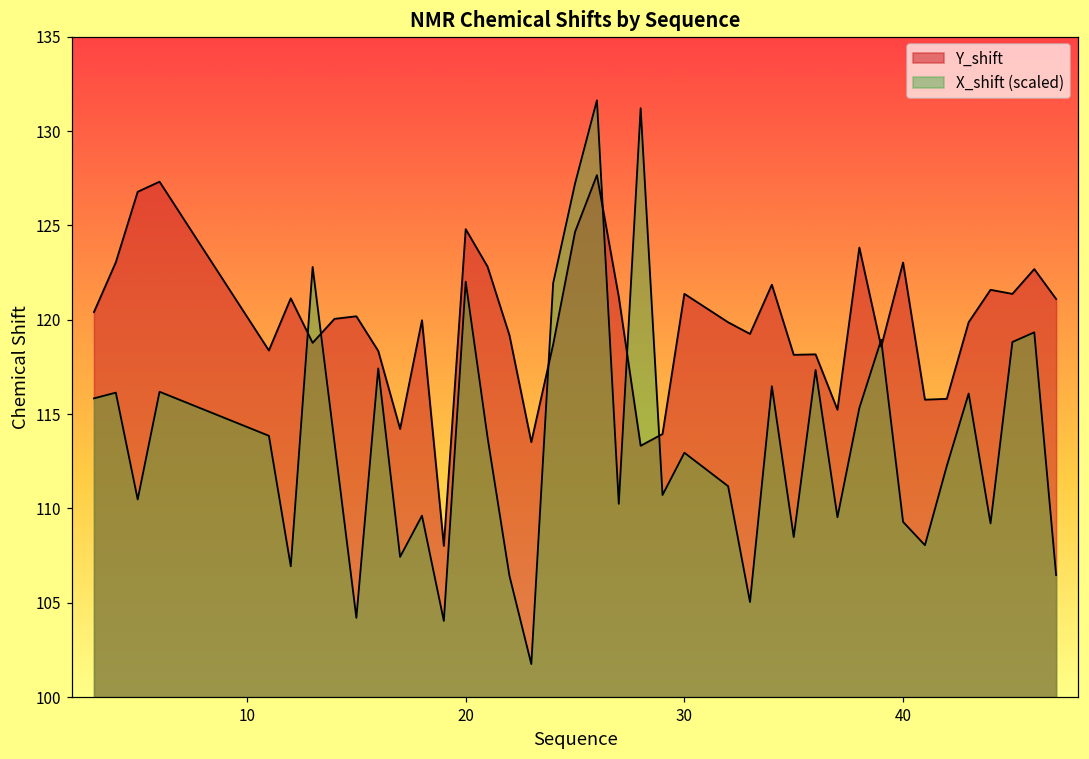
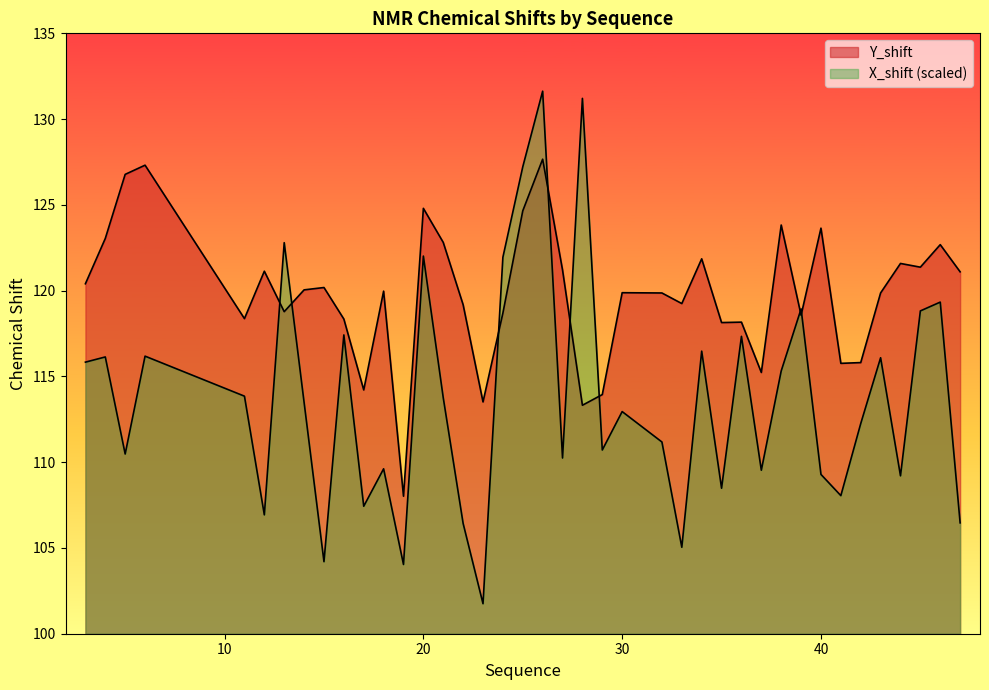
Y_shift, 30: 121.4 -> 119.9
Y_shift, 40: 123.0 -> 123.6
